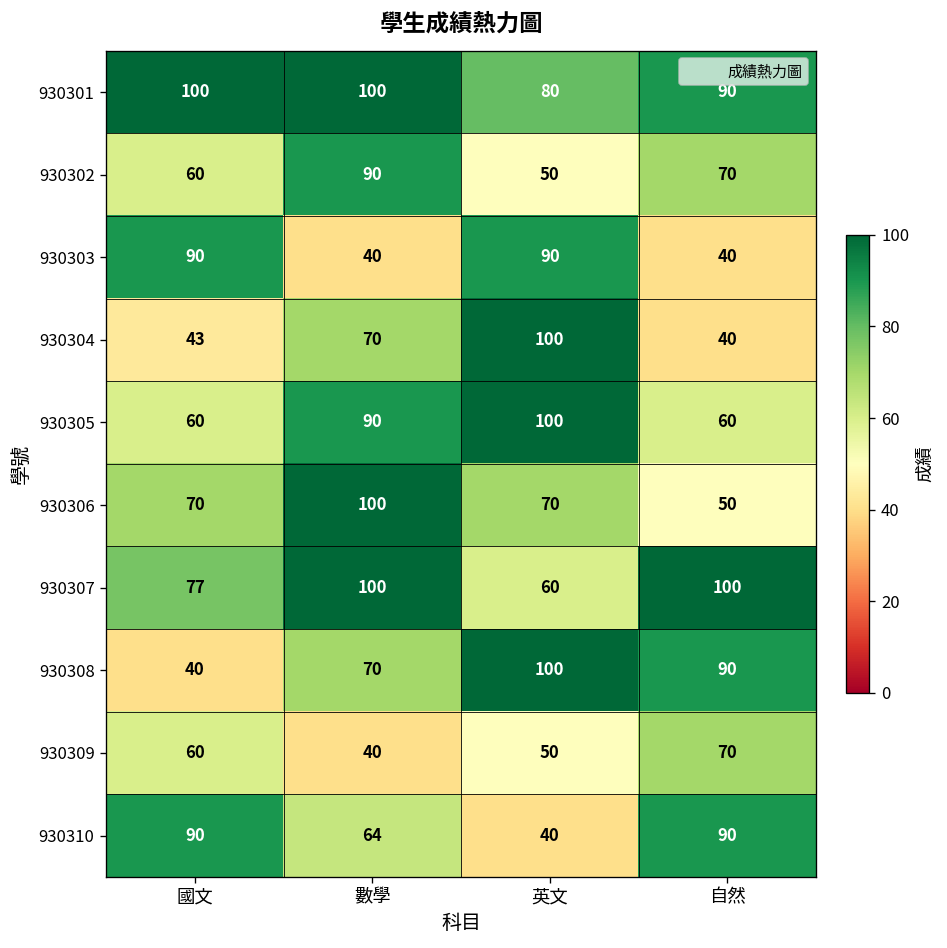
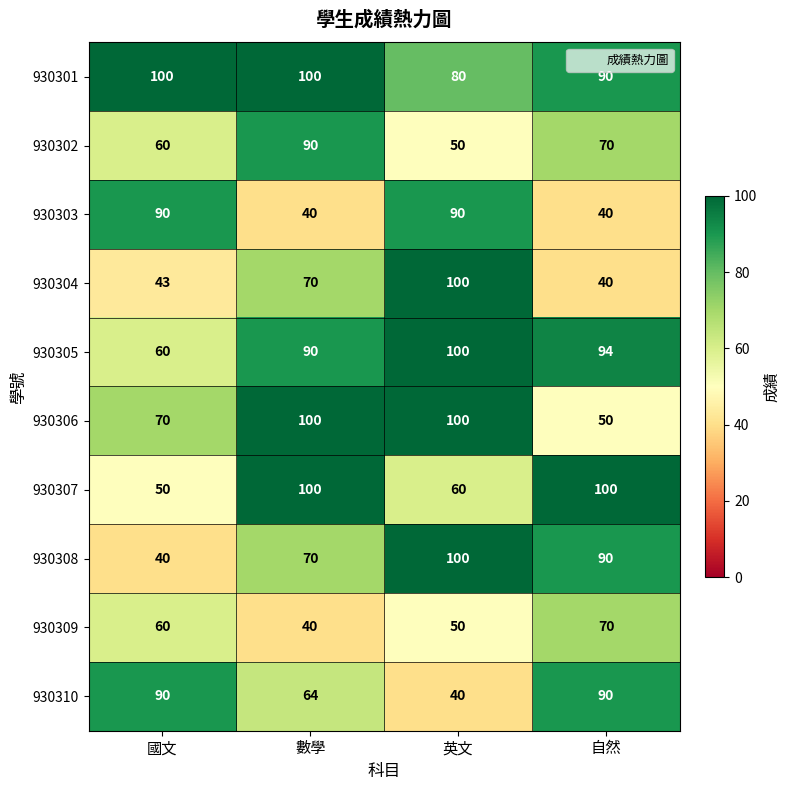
930305, 自然: 60 -> 94
930306, 英文: 70 -> 100
930307, 國文: 77 -> 50
